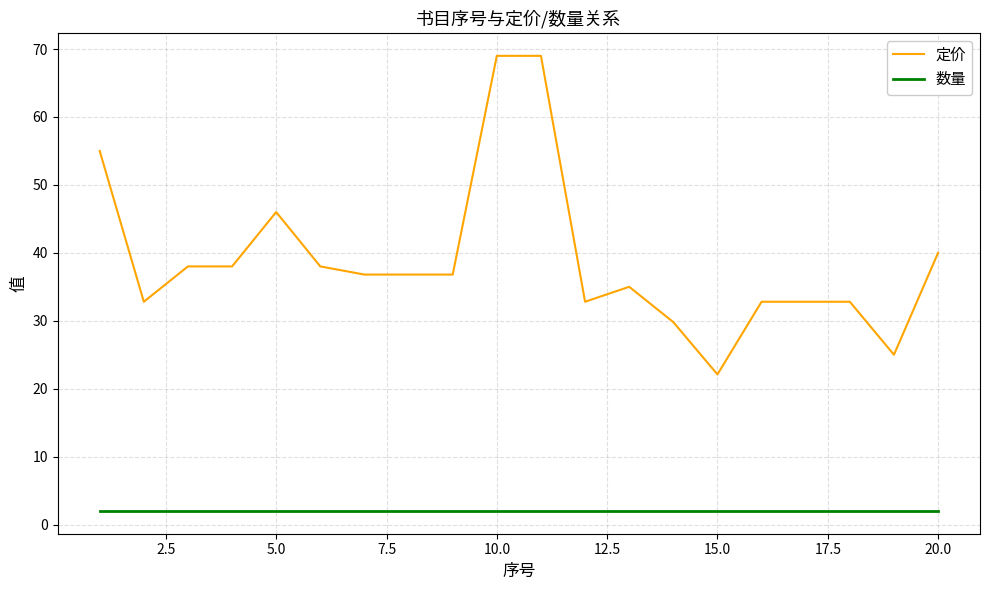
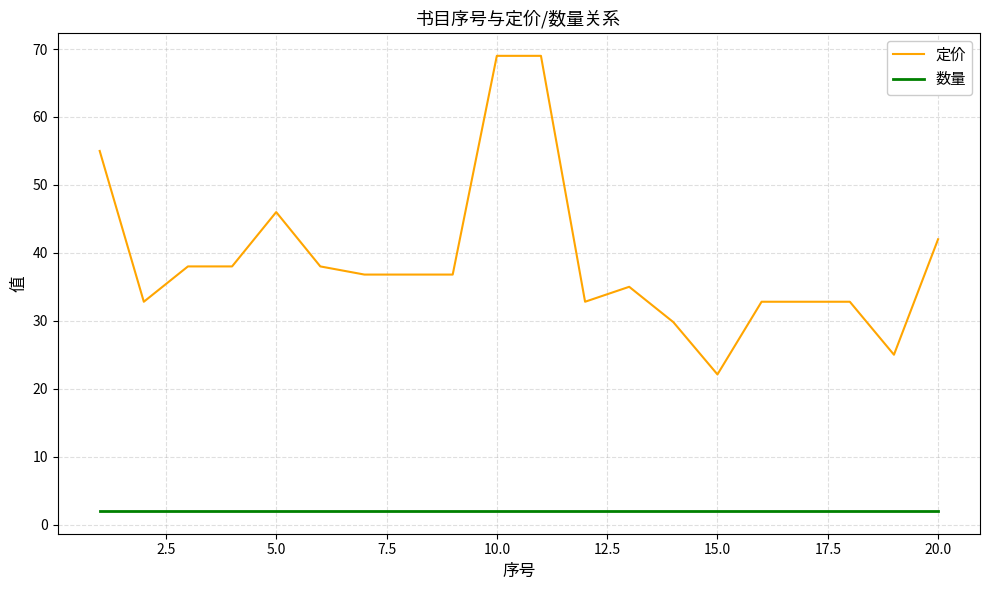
定价, 20.0: 40 -> 42
